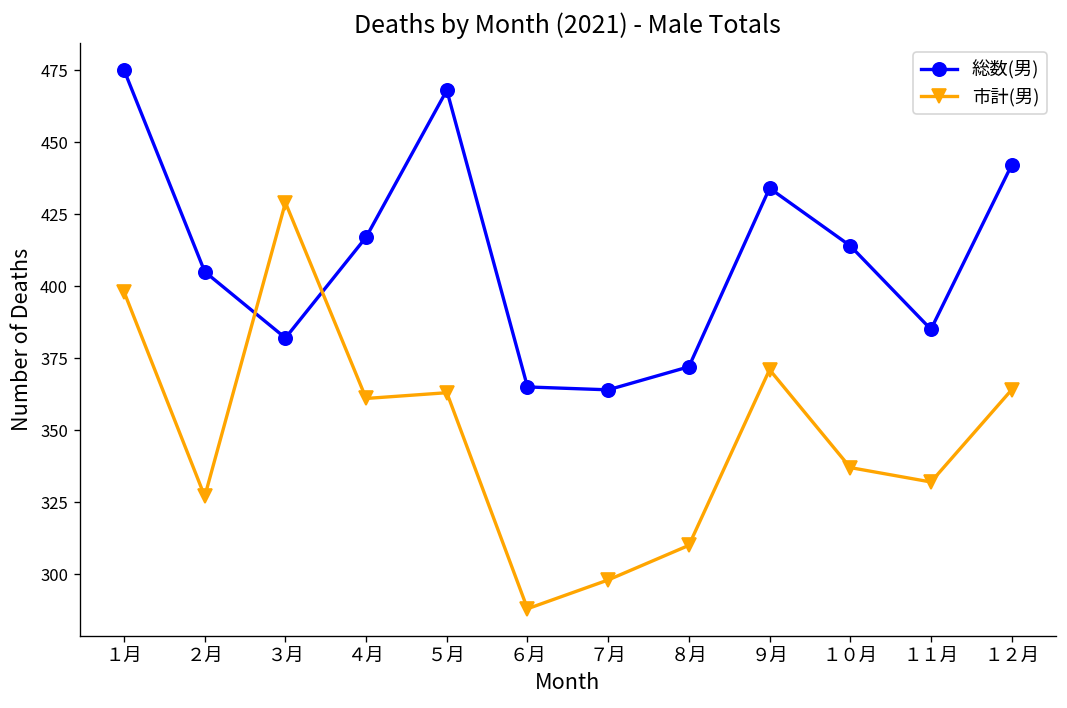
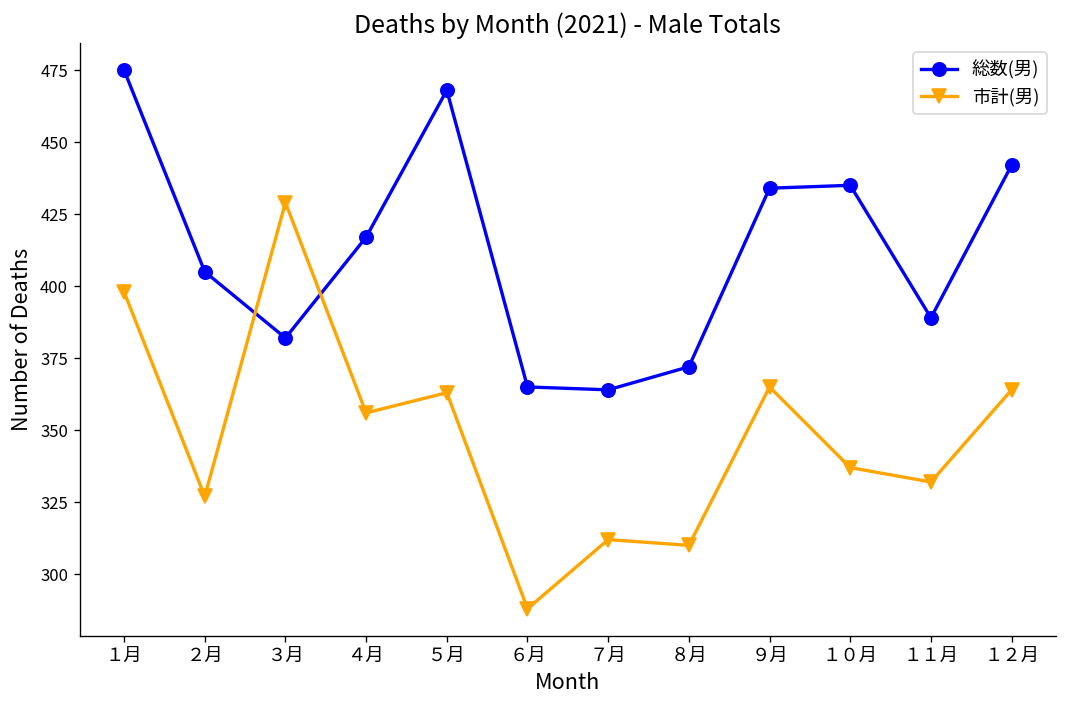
市計(男), ４月: 361 -> 356
市計(男), ７月: 298 -> 312
市計(男), ９月: 371 -> 365
総数(男), １０月: 414 -> 435
総数(男), １１月: 385 -> 389
